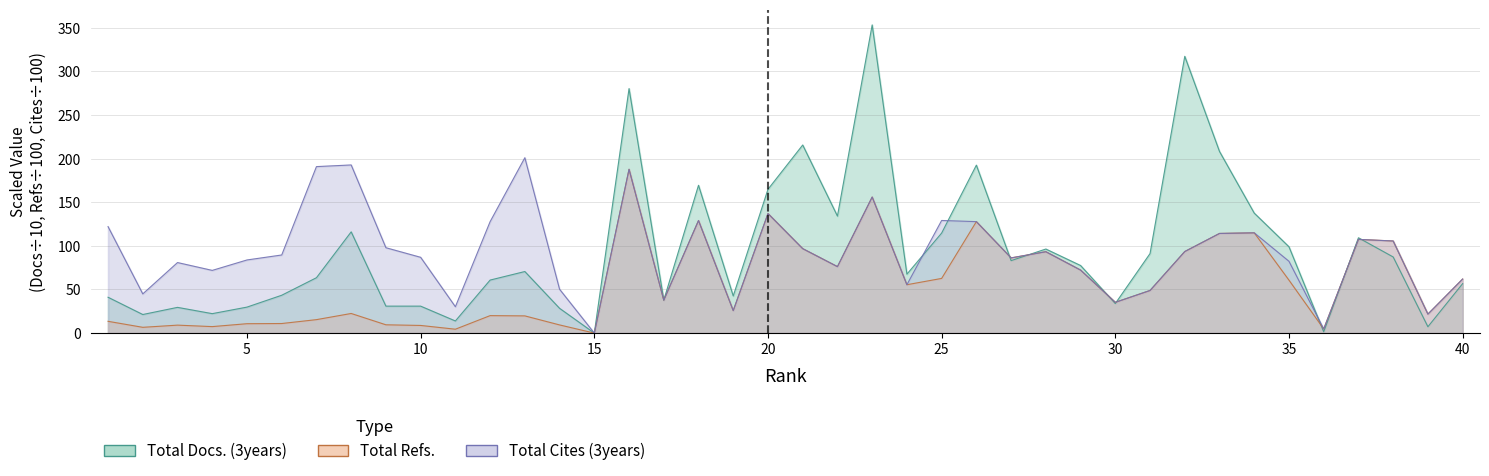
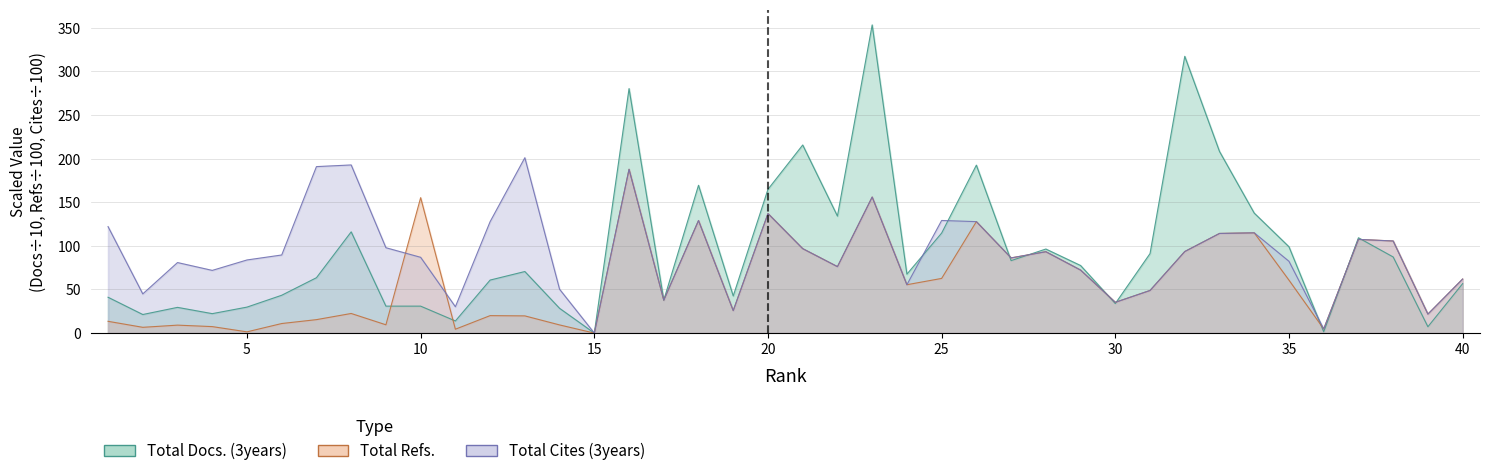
Total Refs., 5: 10 -> 0
Total Refs., 10: 10 -> 160
